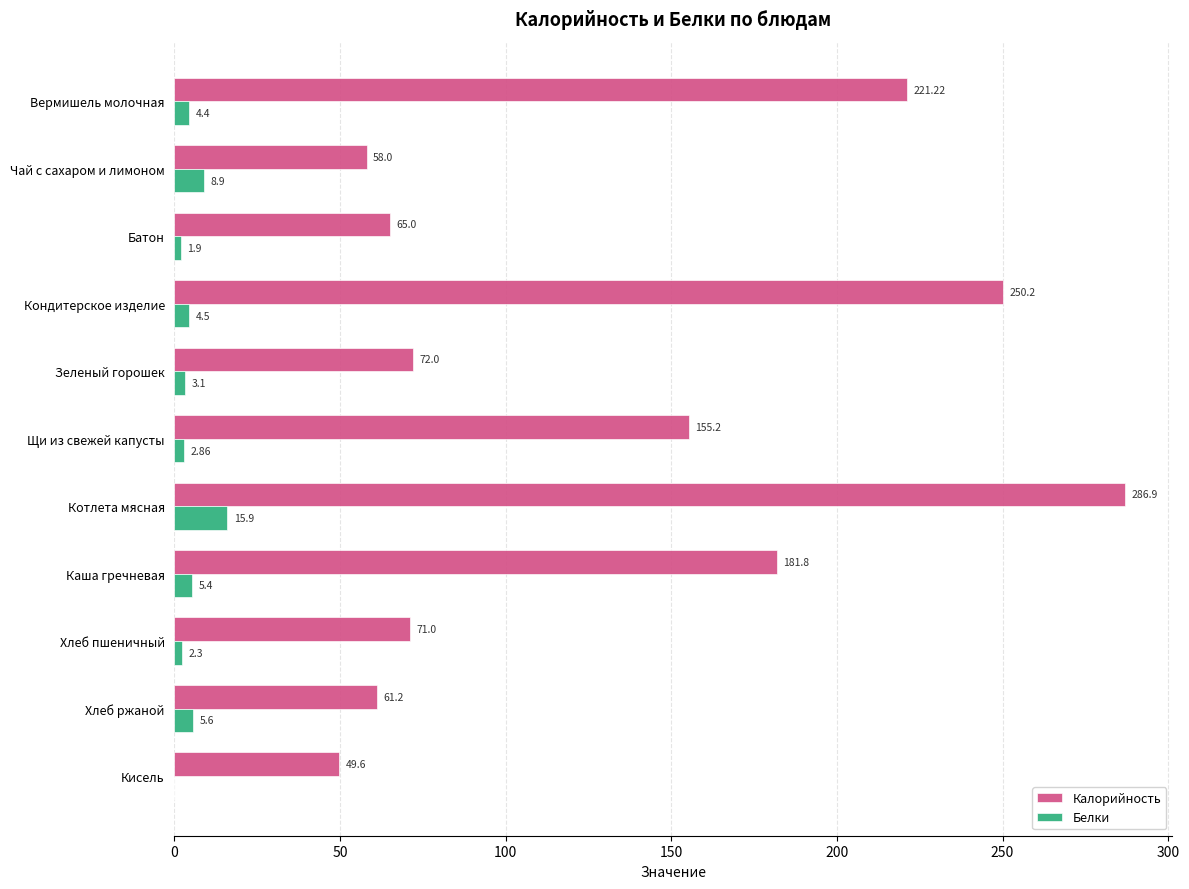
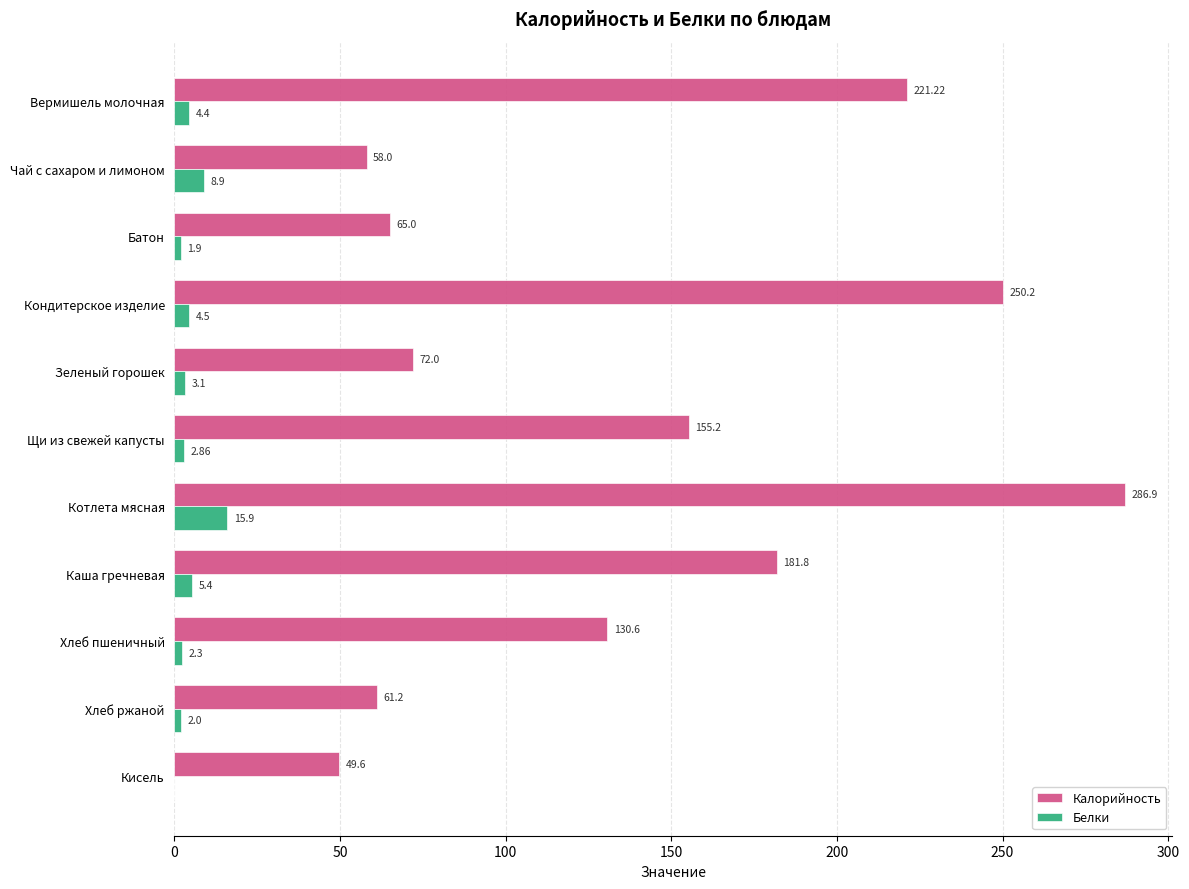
Калорийность, Хлеб пшеничный: 71.0 -> 130.6
Белки, Хлеб ржаной: 5.6 -> 2.0
